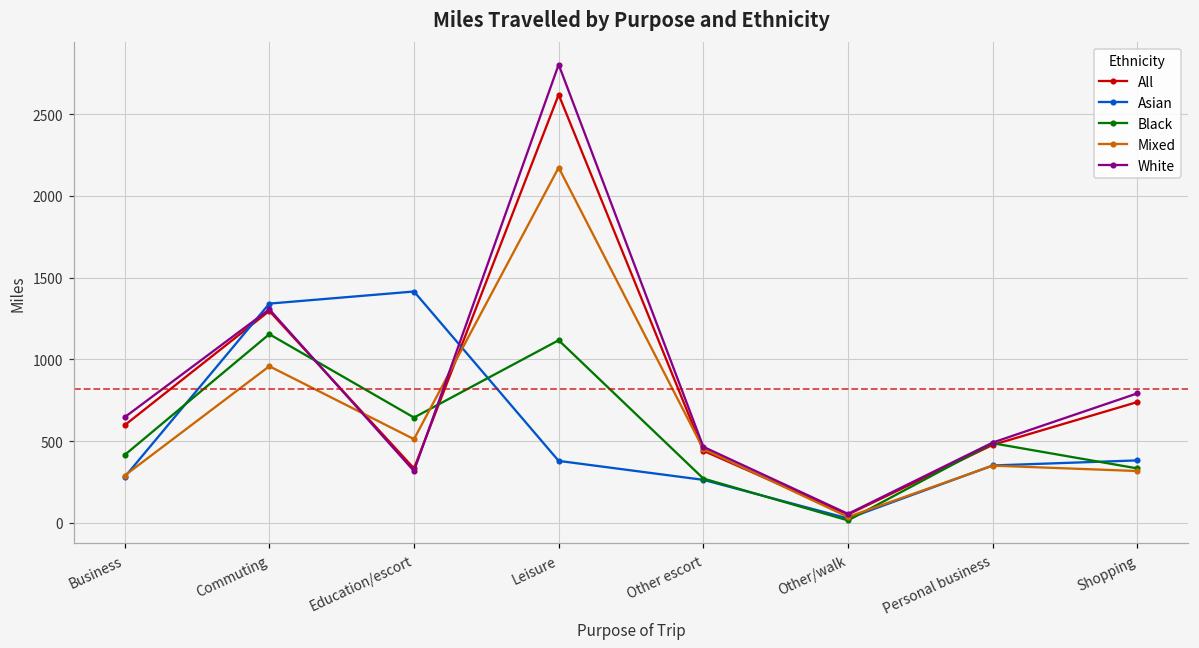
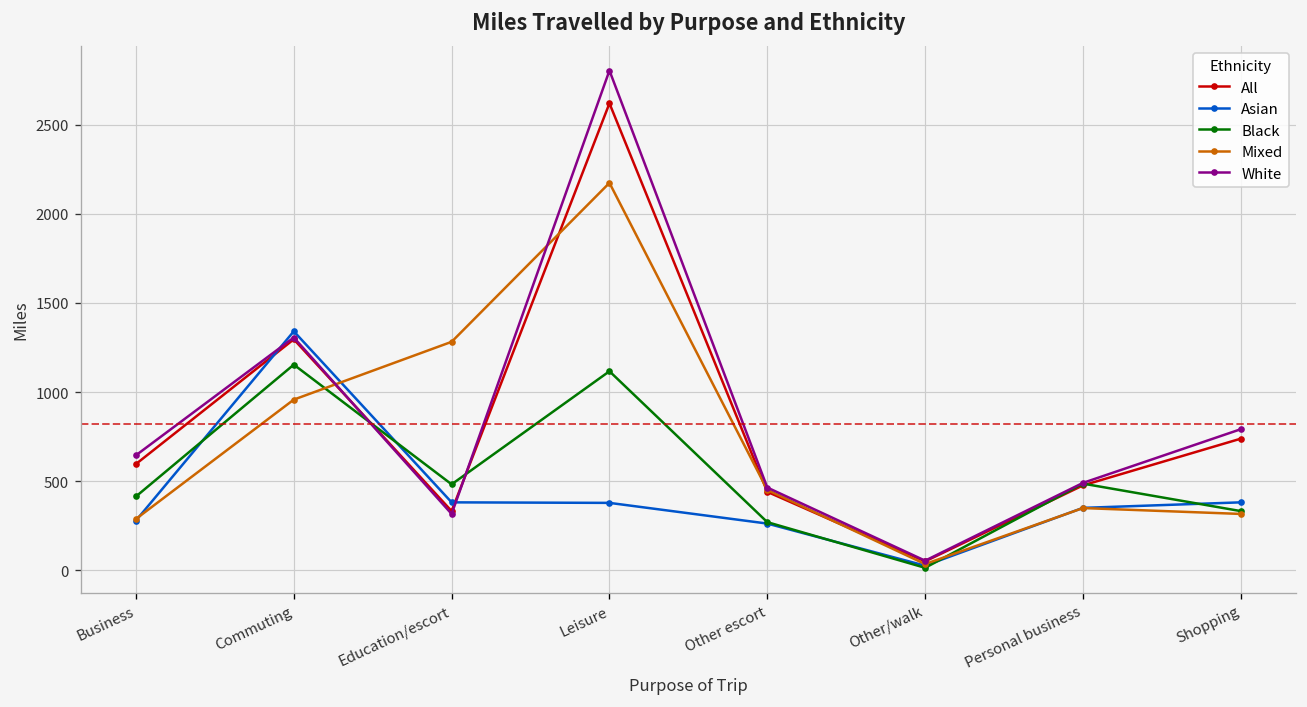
Asian, Education/escort: 1420 -> 380
Black, Education/escort: 640 -> 480
Mixed, Education/escort: 510 -> 1280
